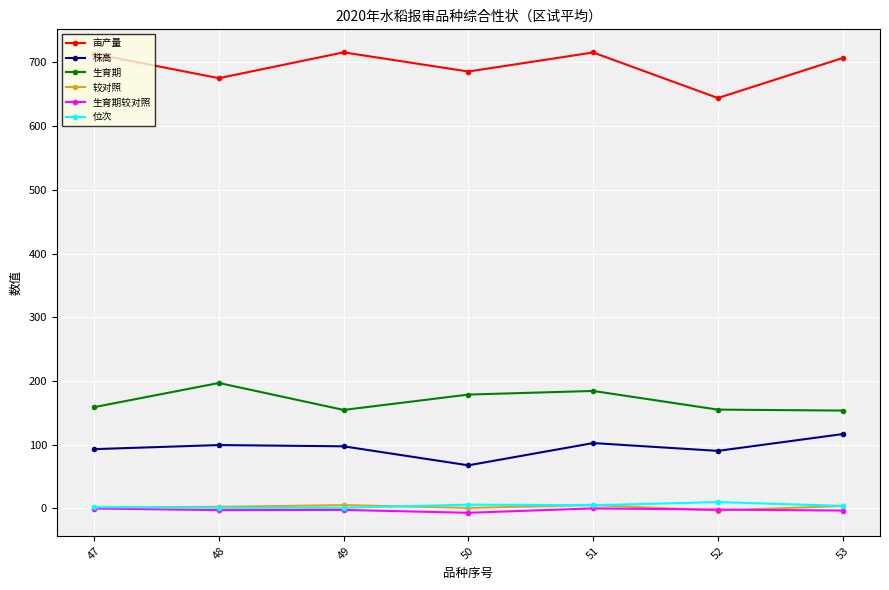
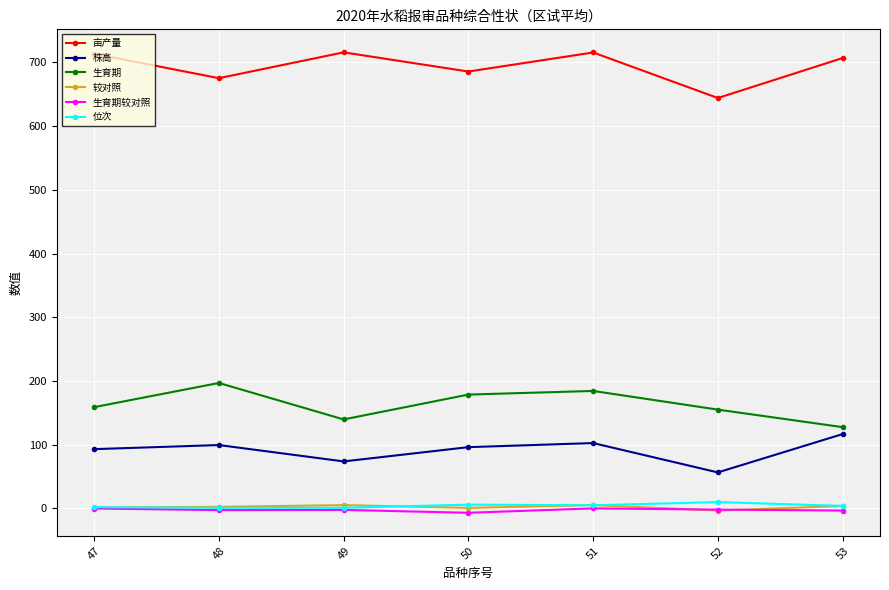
株高, 49: 100 -> 70
生育期, 49: 150 -> 140
株高, 50: 70 -> 100
株高, 52: 90 -> 60
生育期, 53: 150 -> 130
